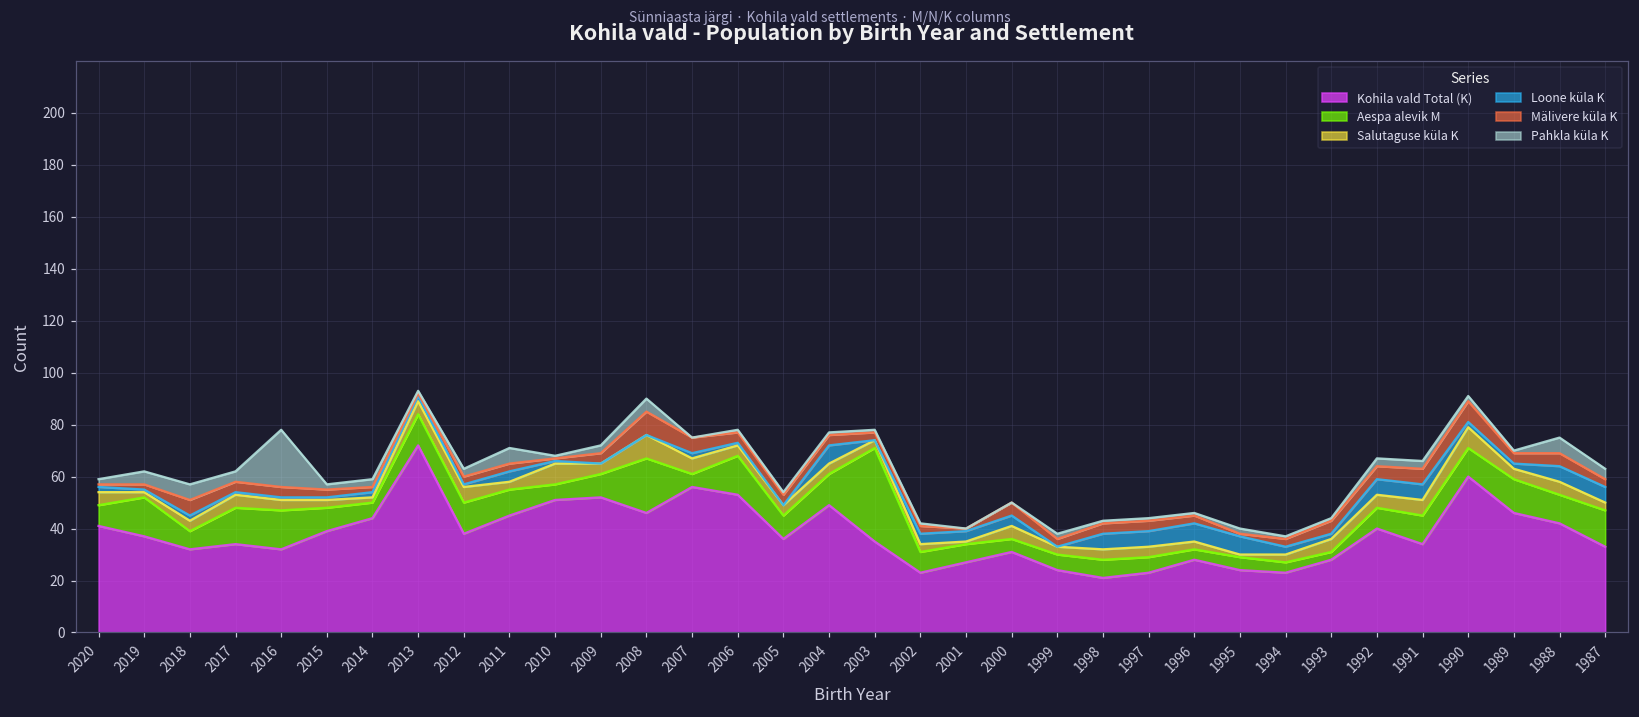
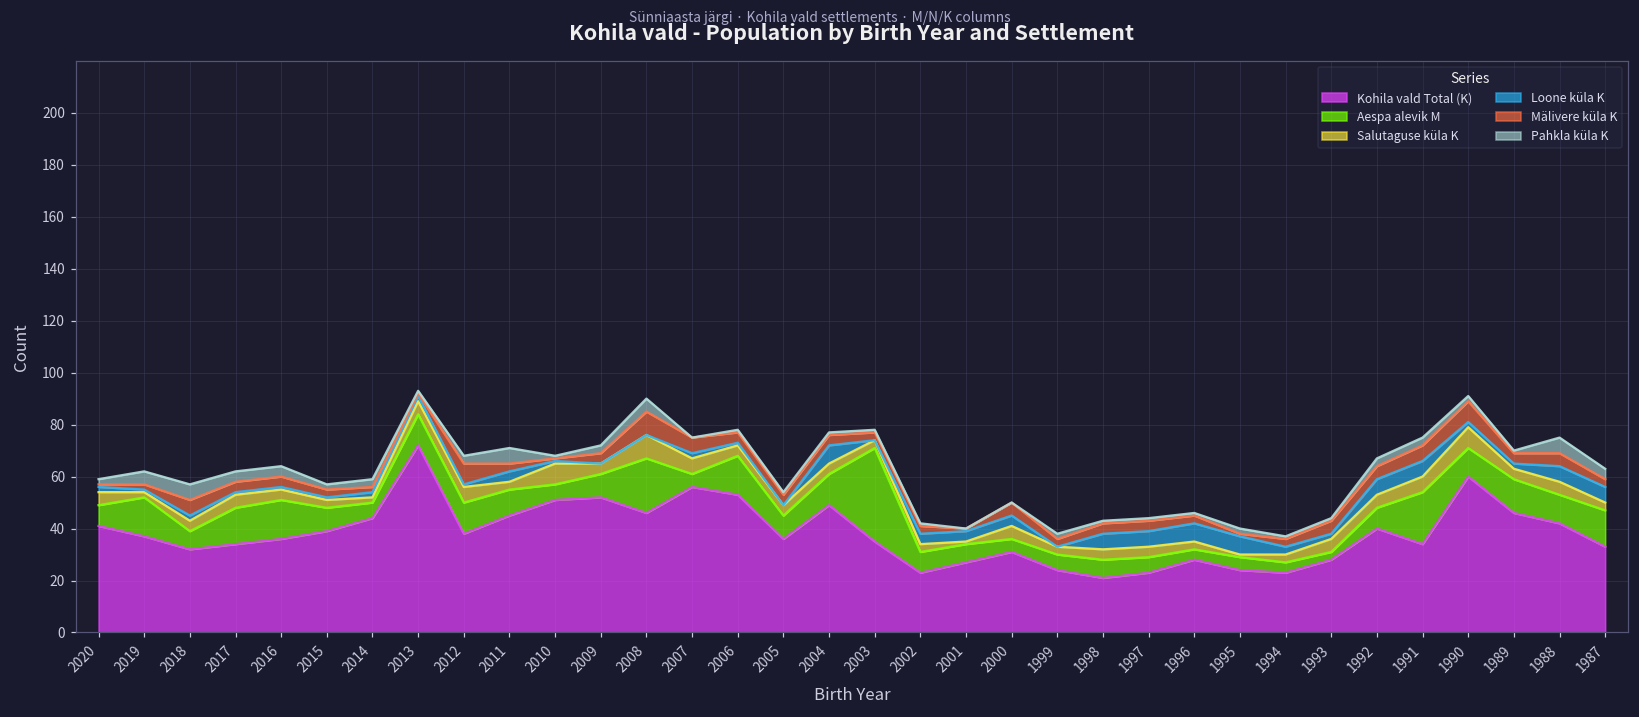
Kohila vald Total (K), 2016: 32 -> 36
Pahkla küla K, 2016: 22 -> 4
Mälivere küla K, 2012: 3 -> 8
Aespa alevik M, 1991: 11 -> 20
